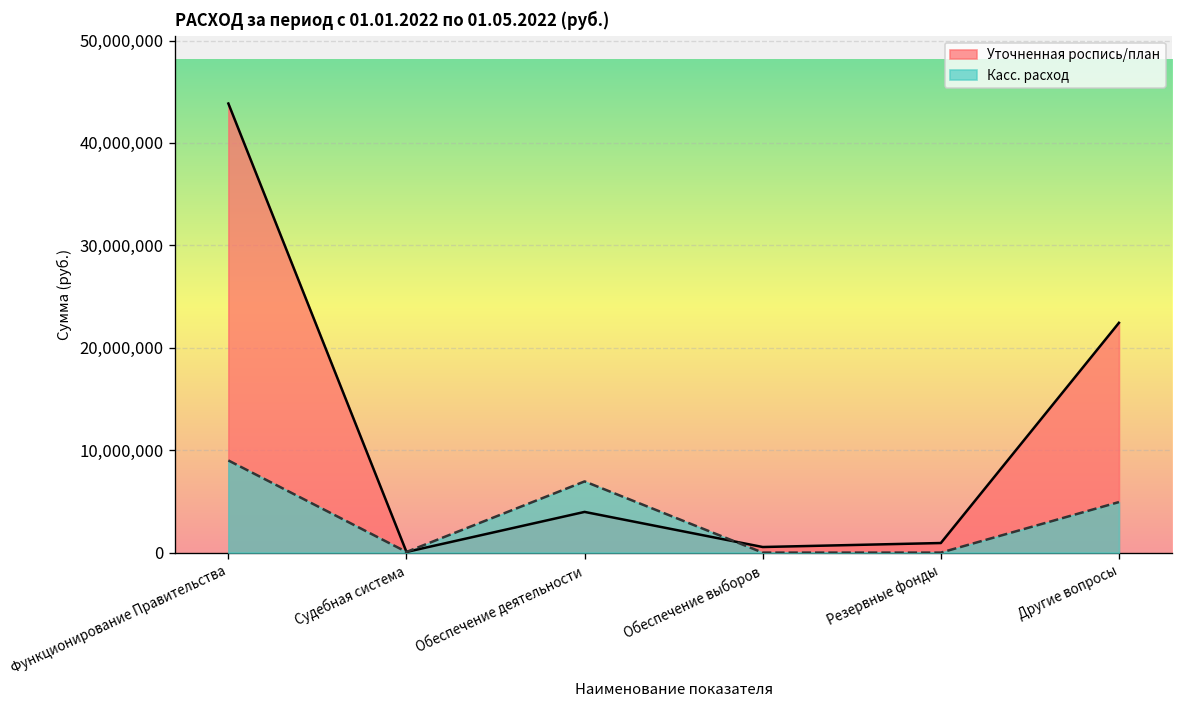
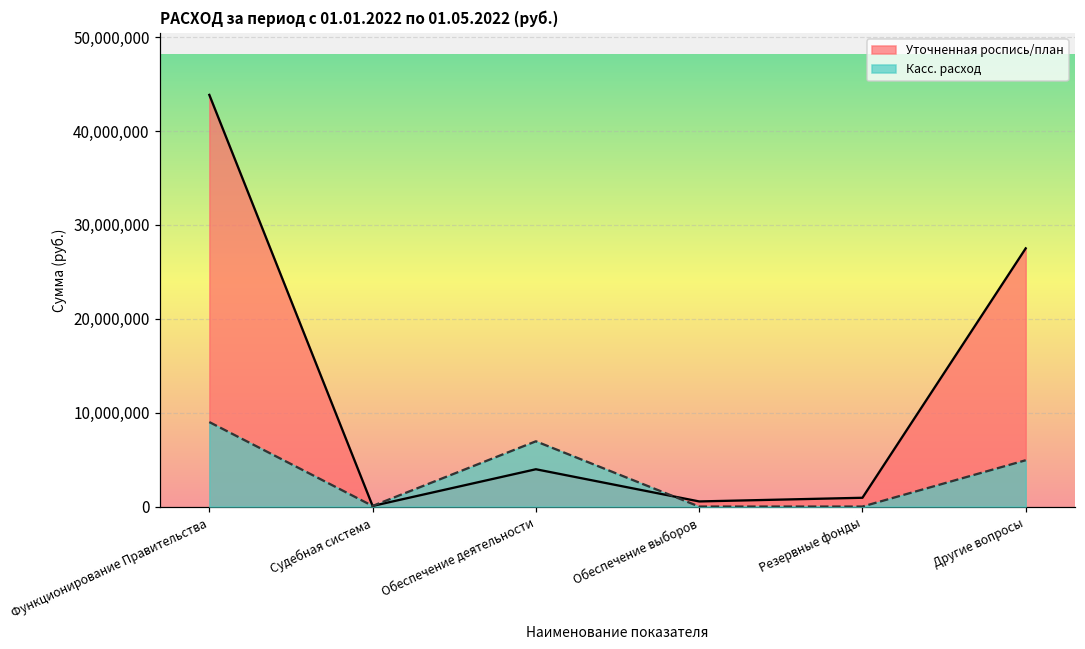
Уточненная роспись/план, Другие вопросы: 22,000,000 -> 28,000,000
